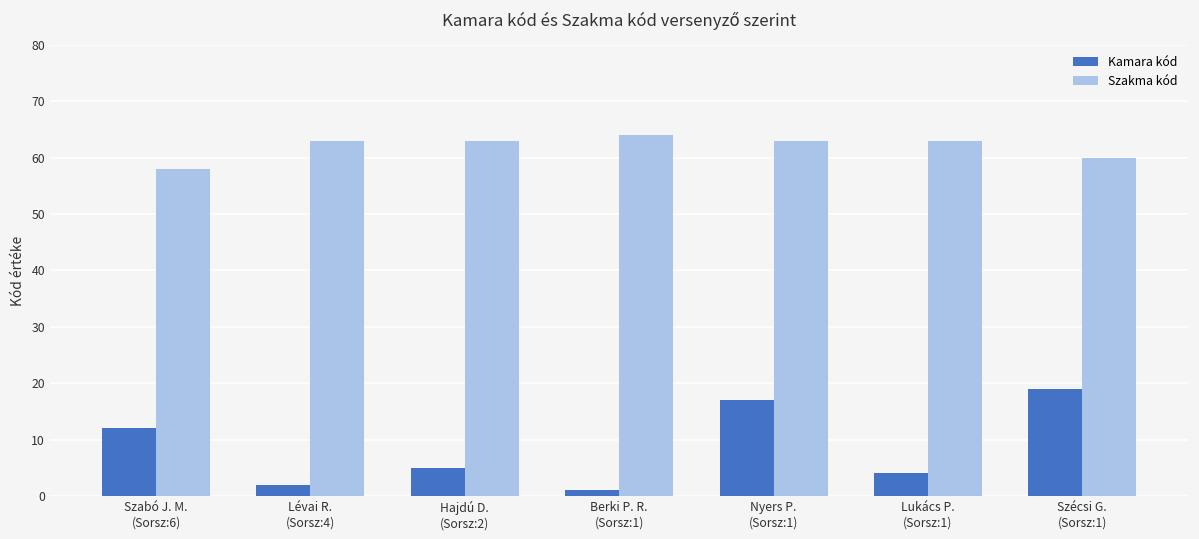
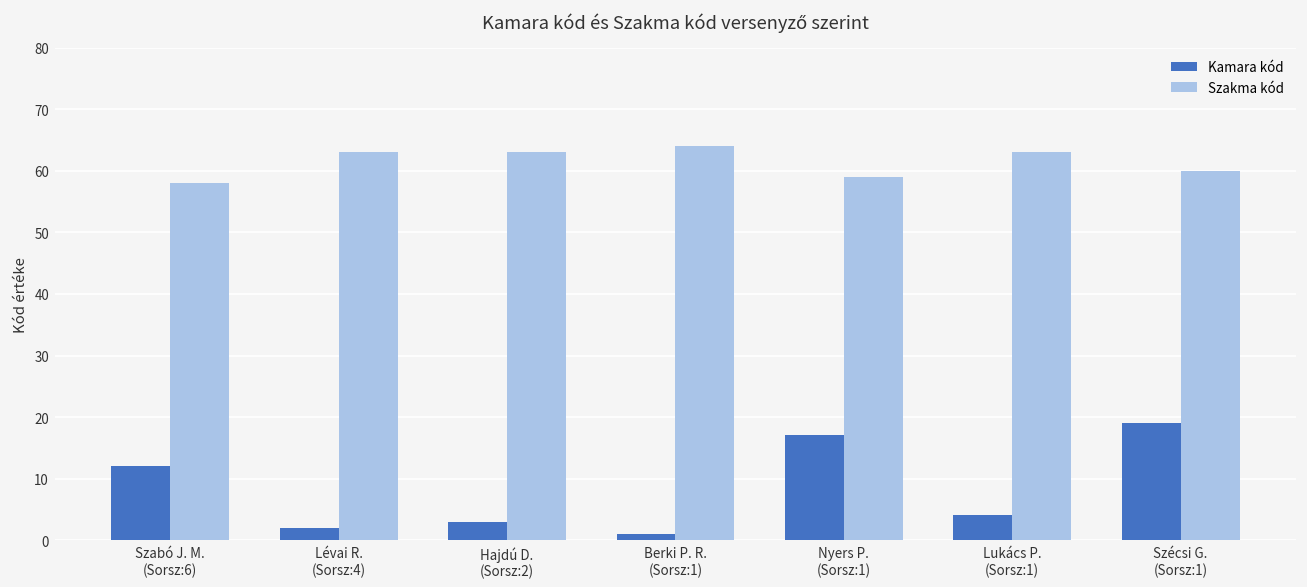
Kamara kód, Hajdú D. (Sorsz:2): 5 -> 3
Szakma kód, Nyers P. (Sorsz:1): 63 -> 59
